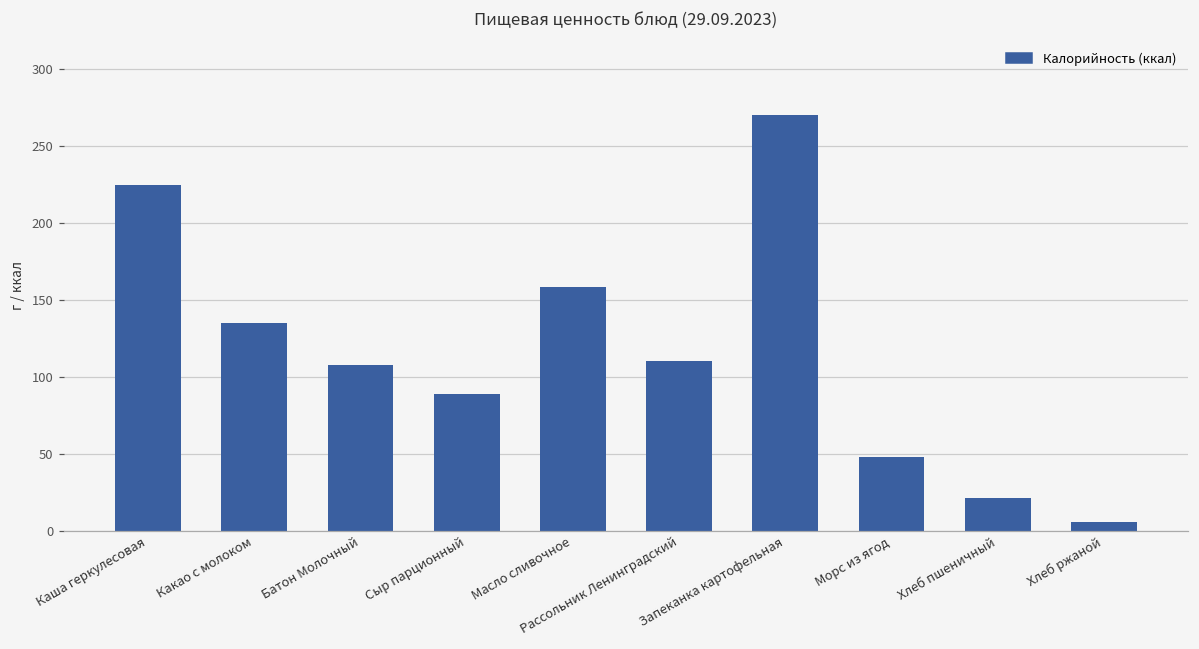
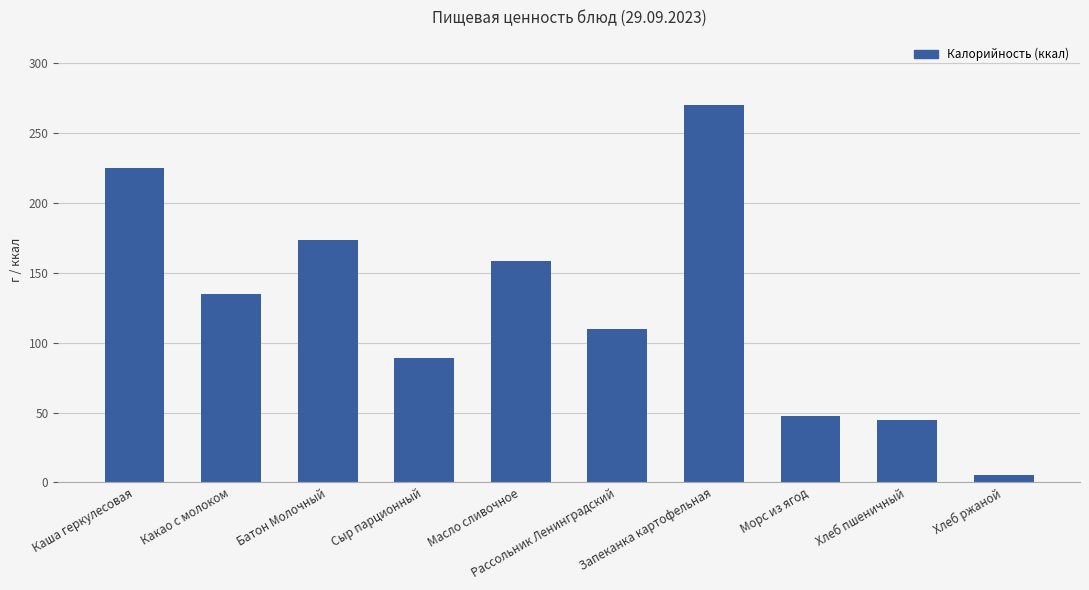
Батон Молочный: 108 -> 174
Хлеб пшеничный: 21 -> 45
